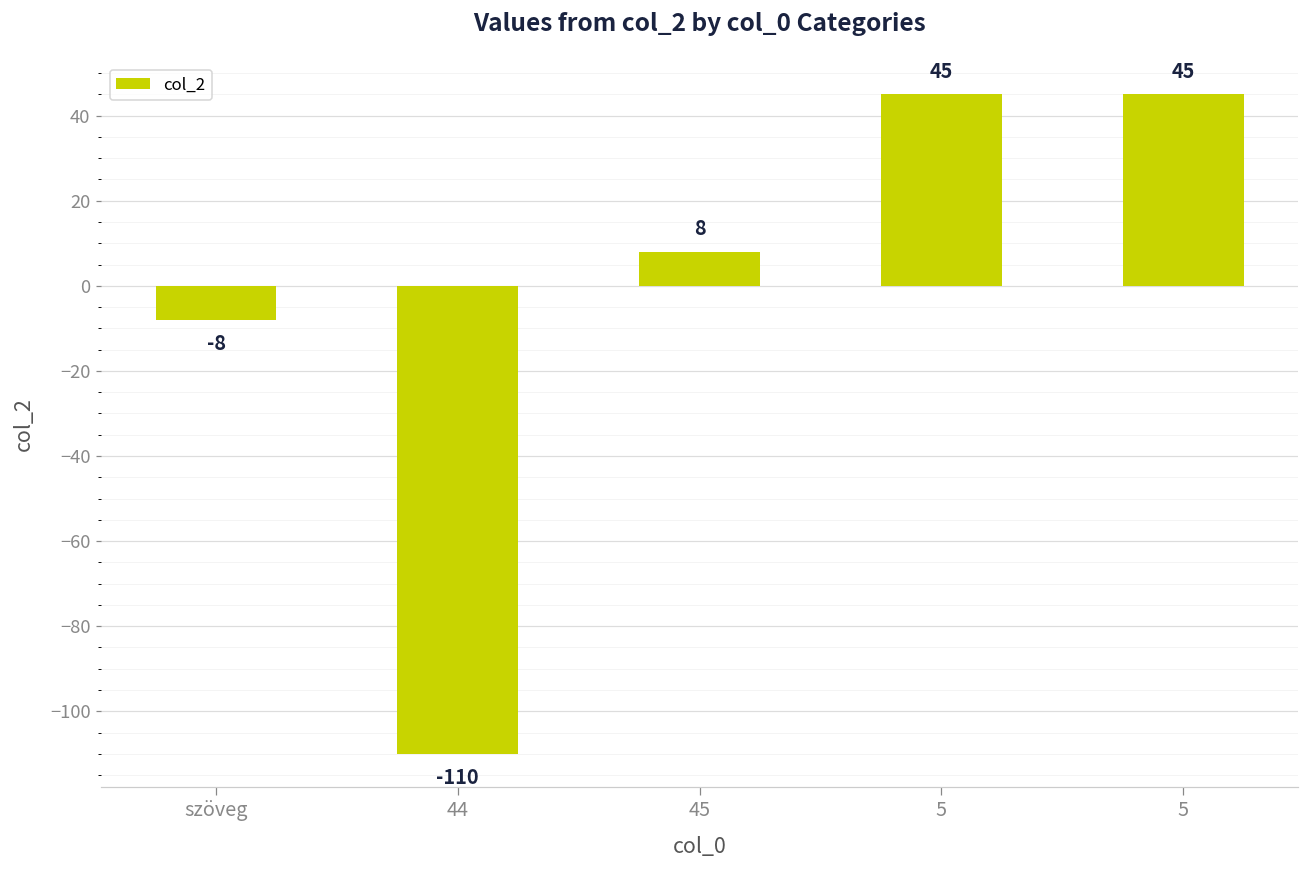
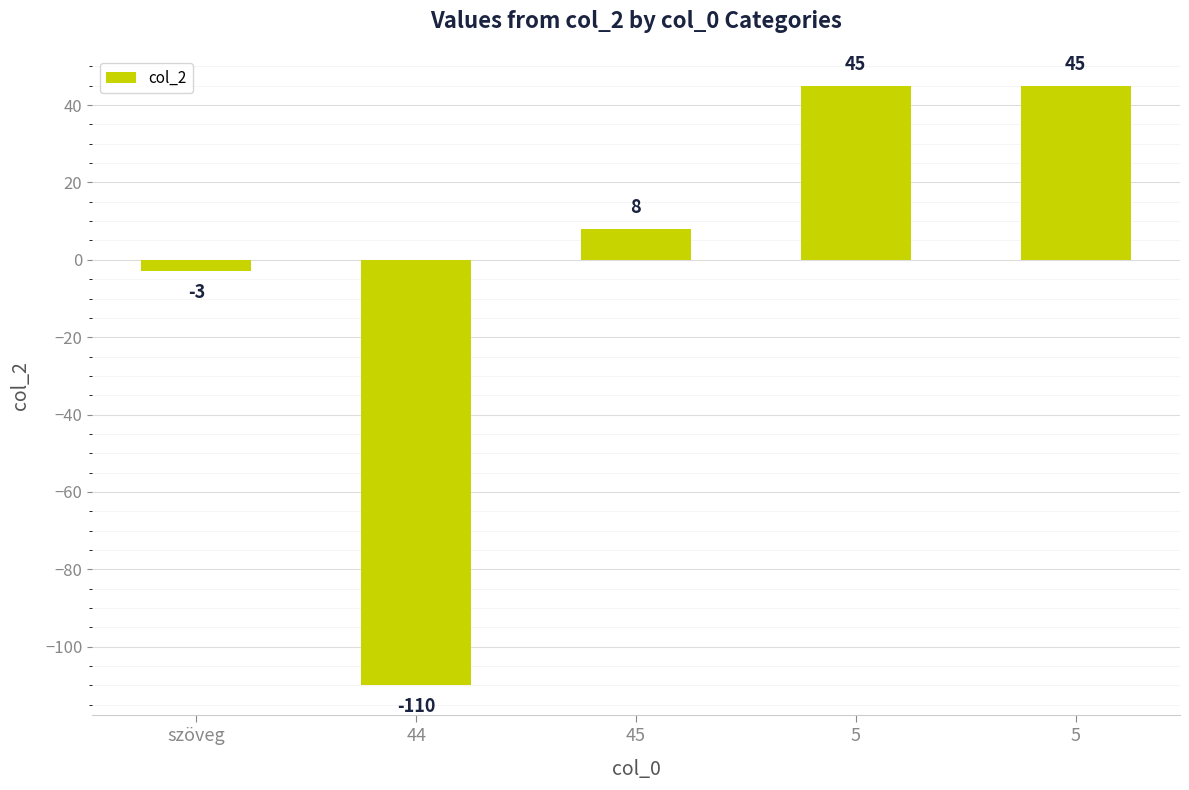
szöveg: -8 -> -3
